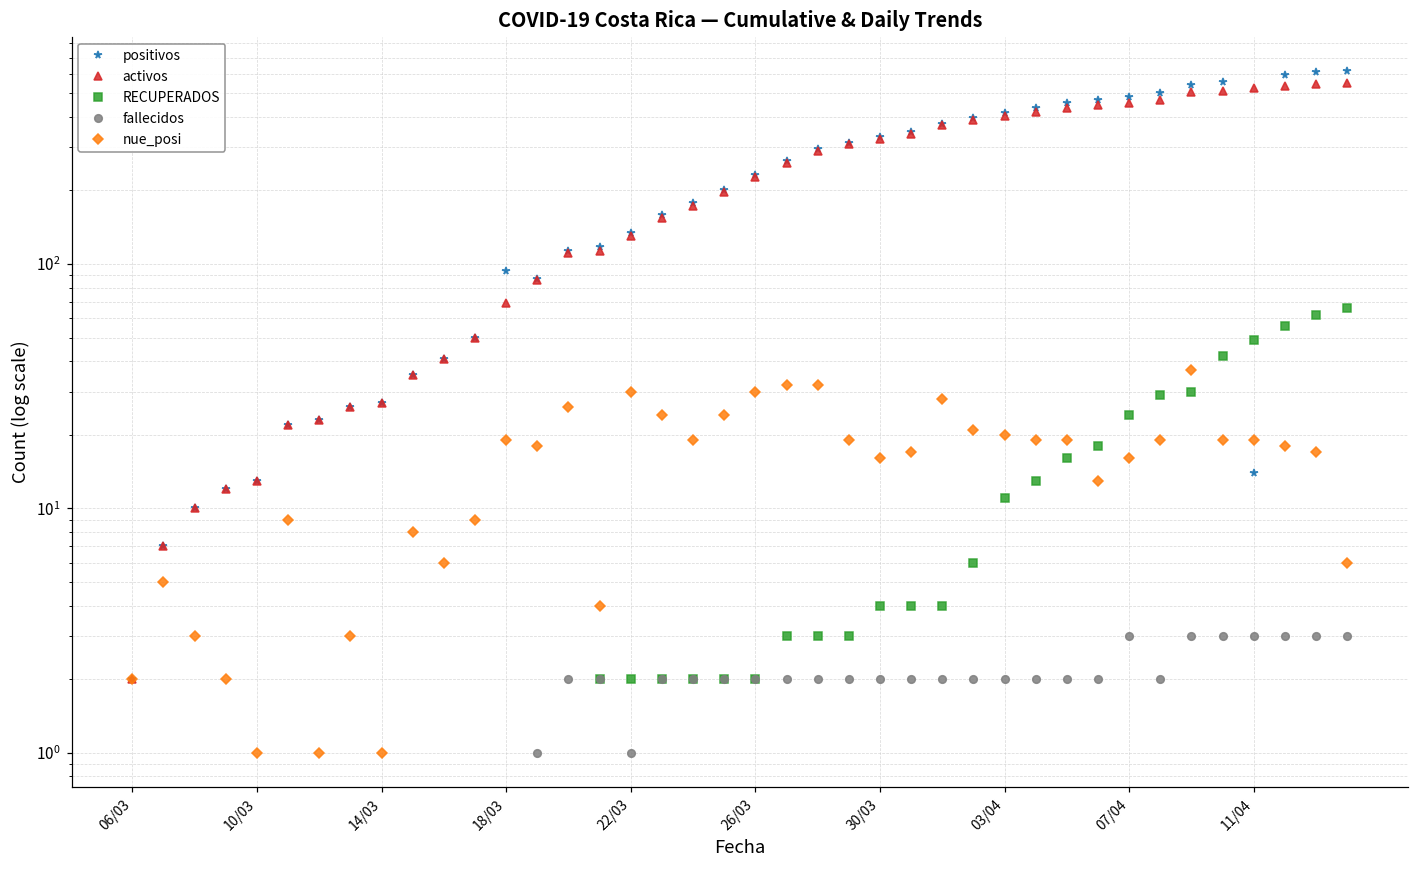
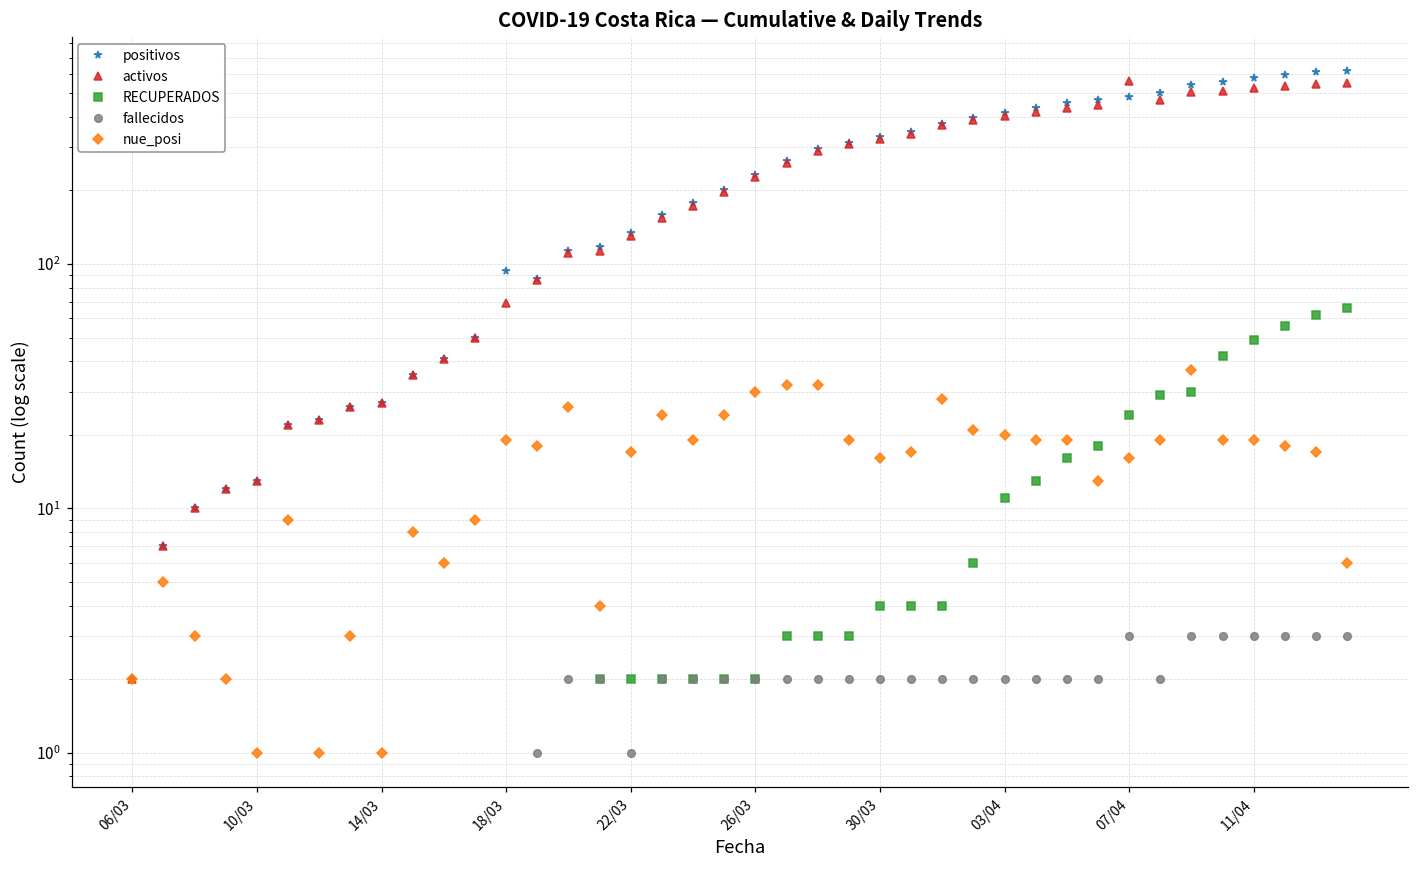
nue_posi, 22/03: 30 -> 17
activos, 07/04: 460 -> 560
positivos, 11/04: 14 -> 580
